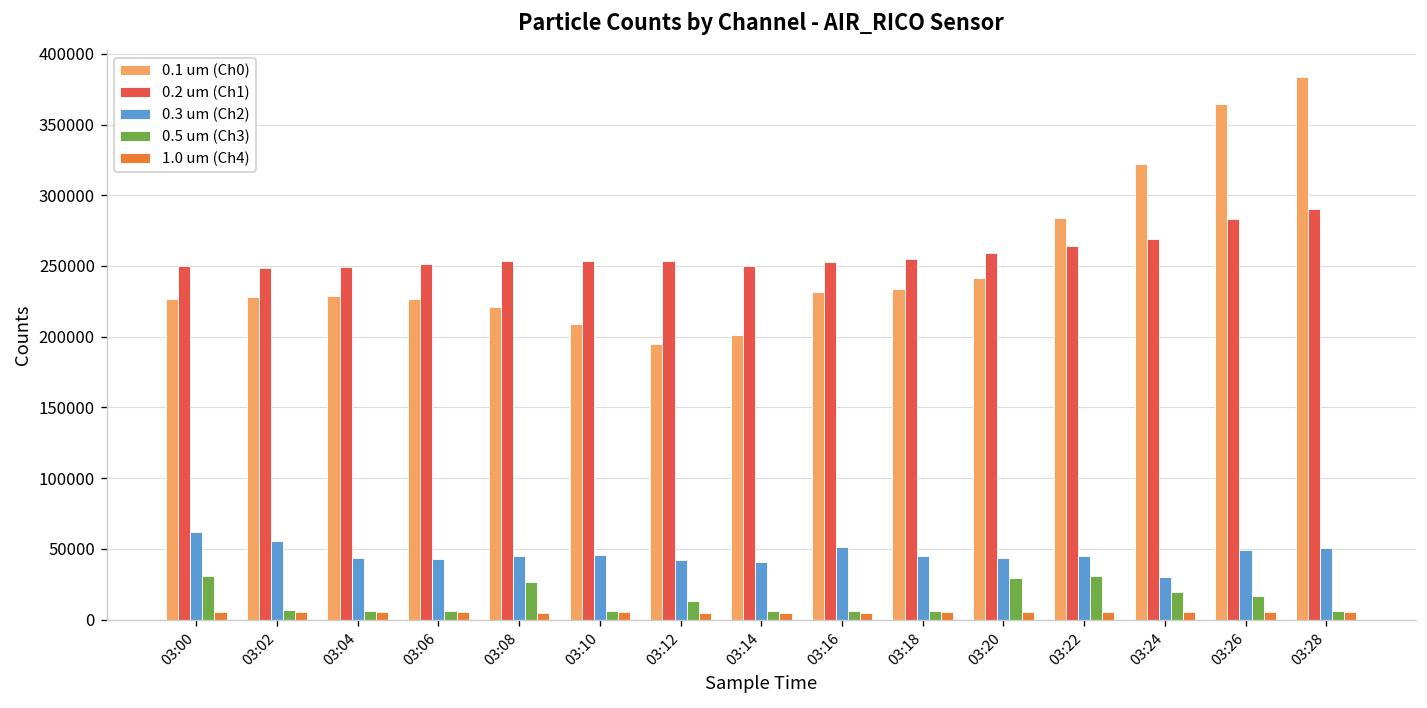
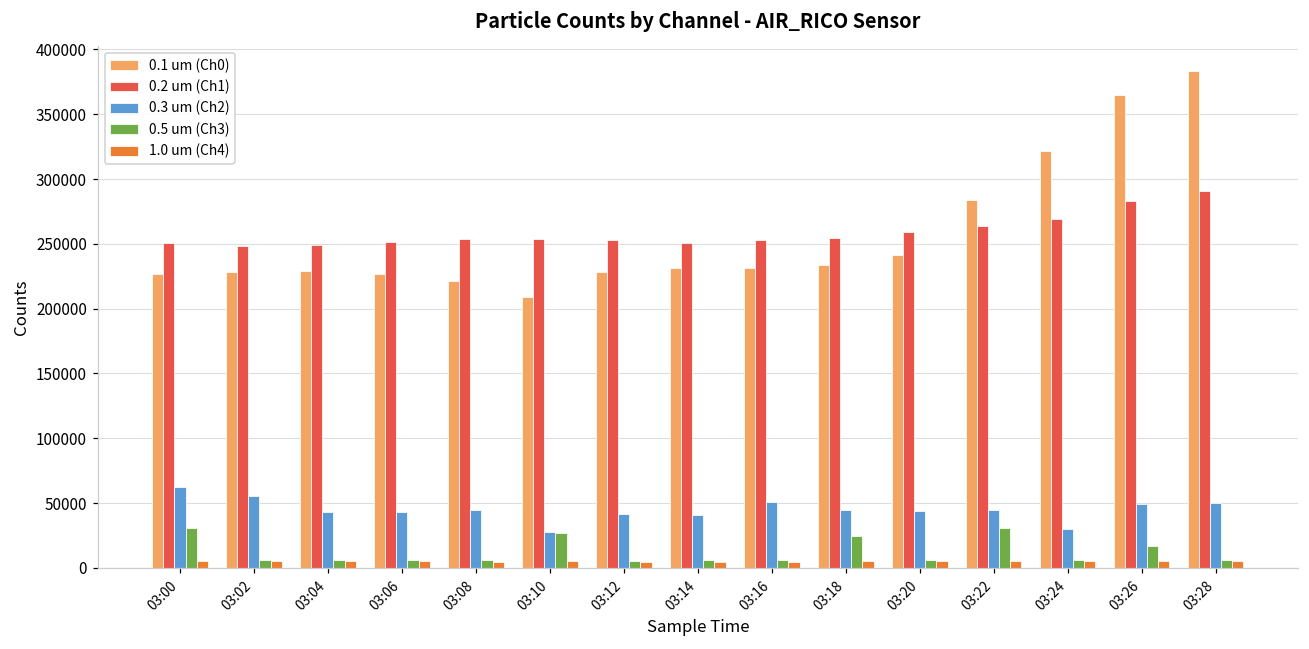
0.5 um (Ch3), 03:08: 26000 -> 6000
0.3 um (Ch2), 03:10: 45000 -> 28000
0.5 um (Ch3), 03:10: 6000 -> 27000
0.1 um (Ch0), 03:12: 195000 -> 228000
0.5 um (Ch3), 03:12: 13000 -> 6000
0.1 um (Ch0), 03:14: 202000 -> 232000
0.5 um (Ch3), 03:18: 6000 -> 25000
0.5 um (Ch3), 03:20: 29000 -> 6000
0.5 um (Ch3), 03:24: 19000 -> 6000
